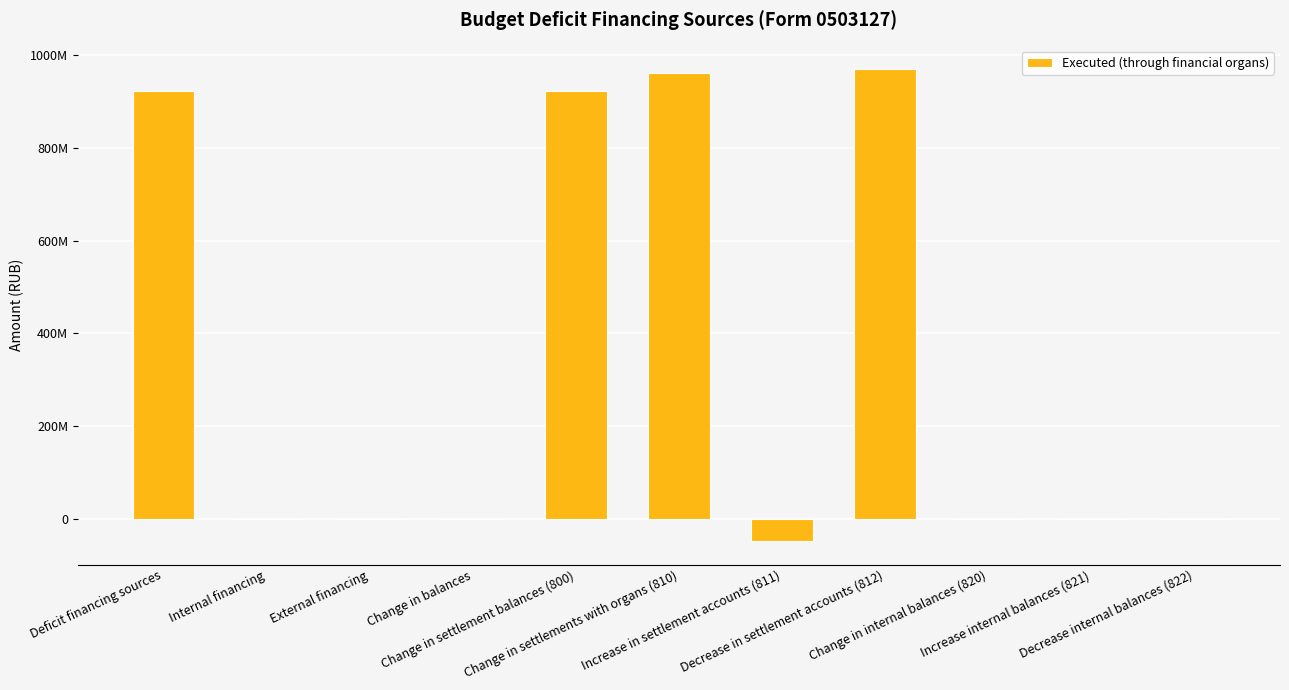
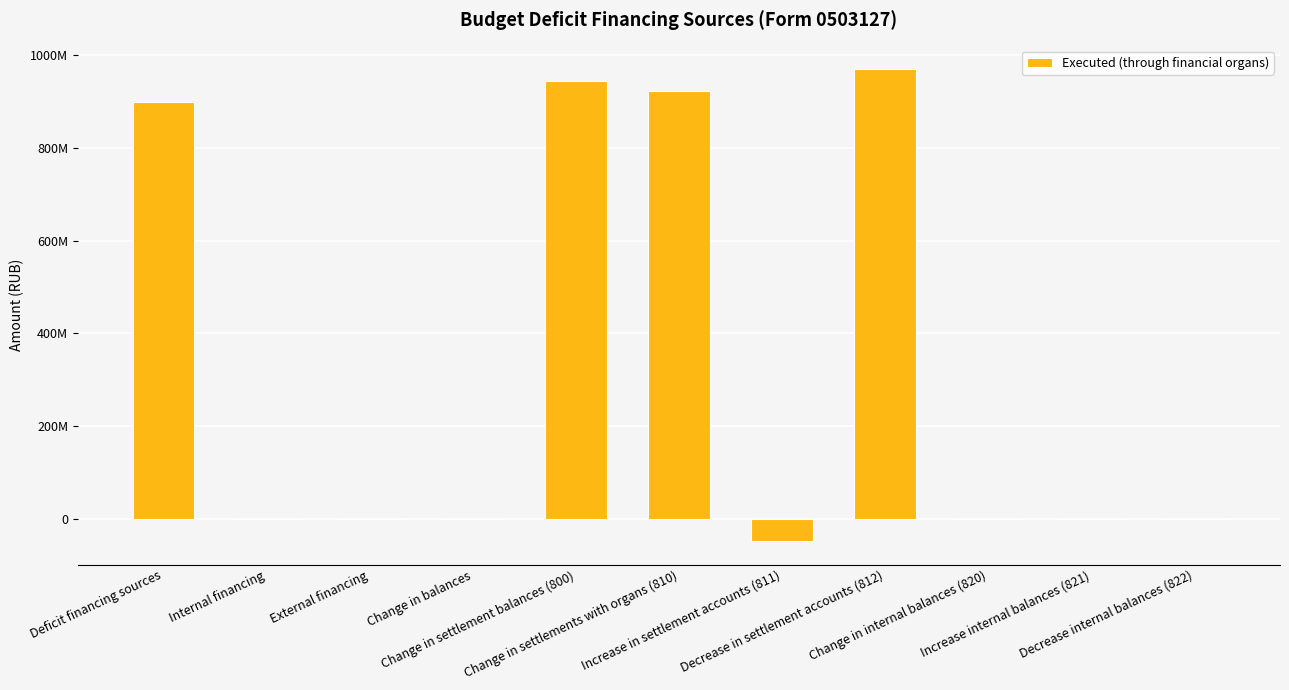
Deficit financing sources: 920000000 -> 900000000
Change in settlement balances (800): 920000000 -> 940000000
Change in settlements with organs (810): 960000000 -> 920000000
